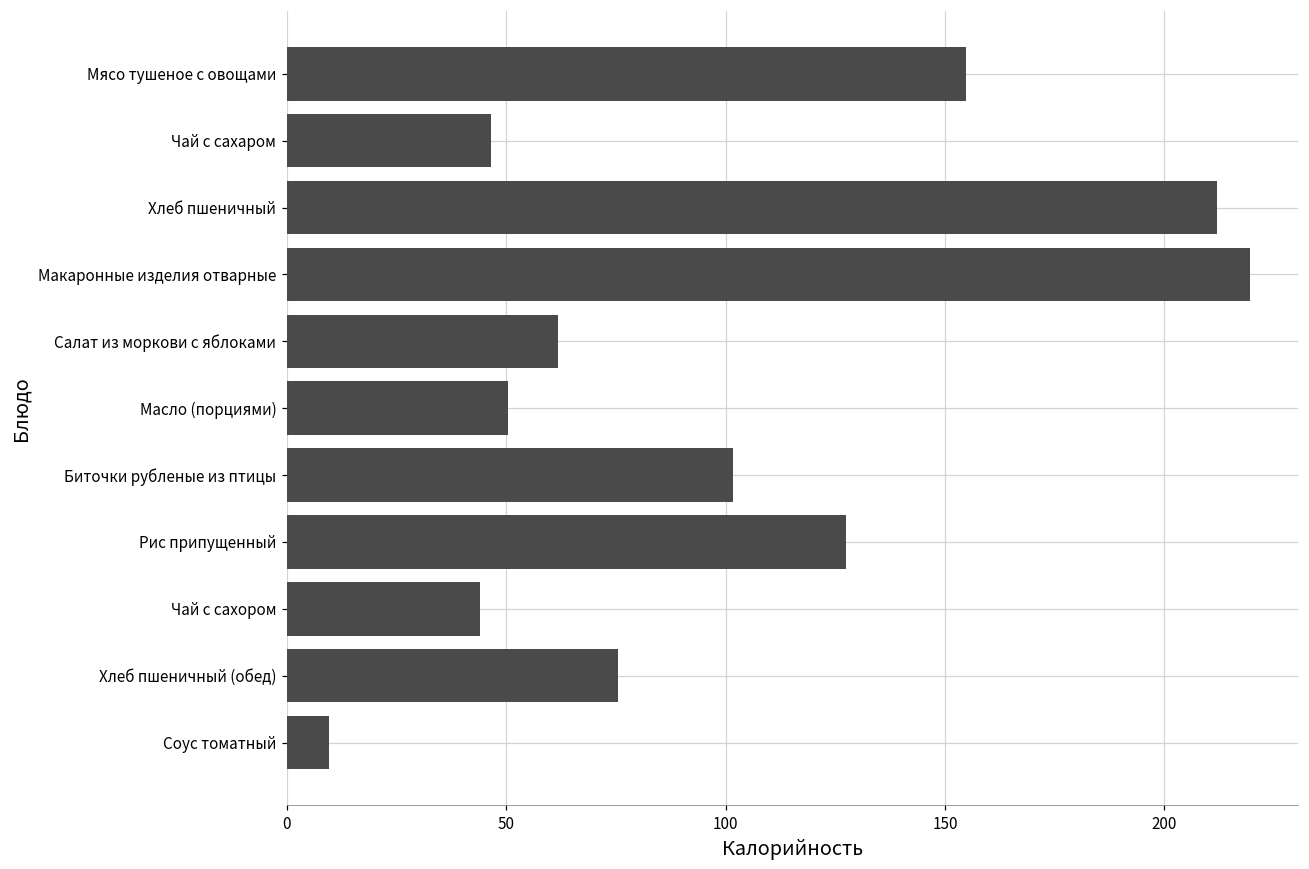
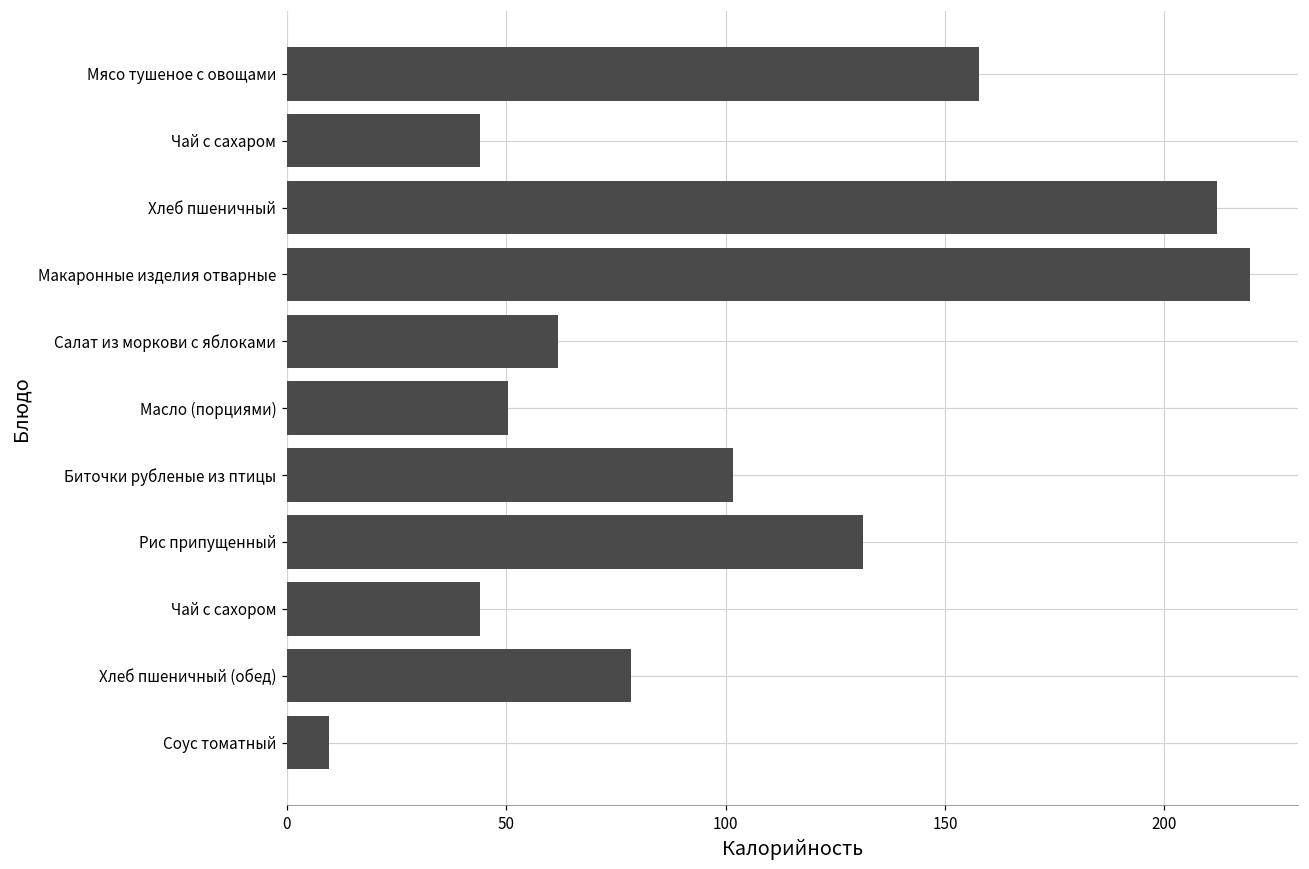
Мясо тушеное с овощами: 155 -> 158
Чай с сахаром: 47 -> 44
Рис припущенный: 127 -> 131
Хлеб пшеничный (обед): 75 -> 78
